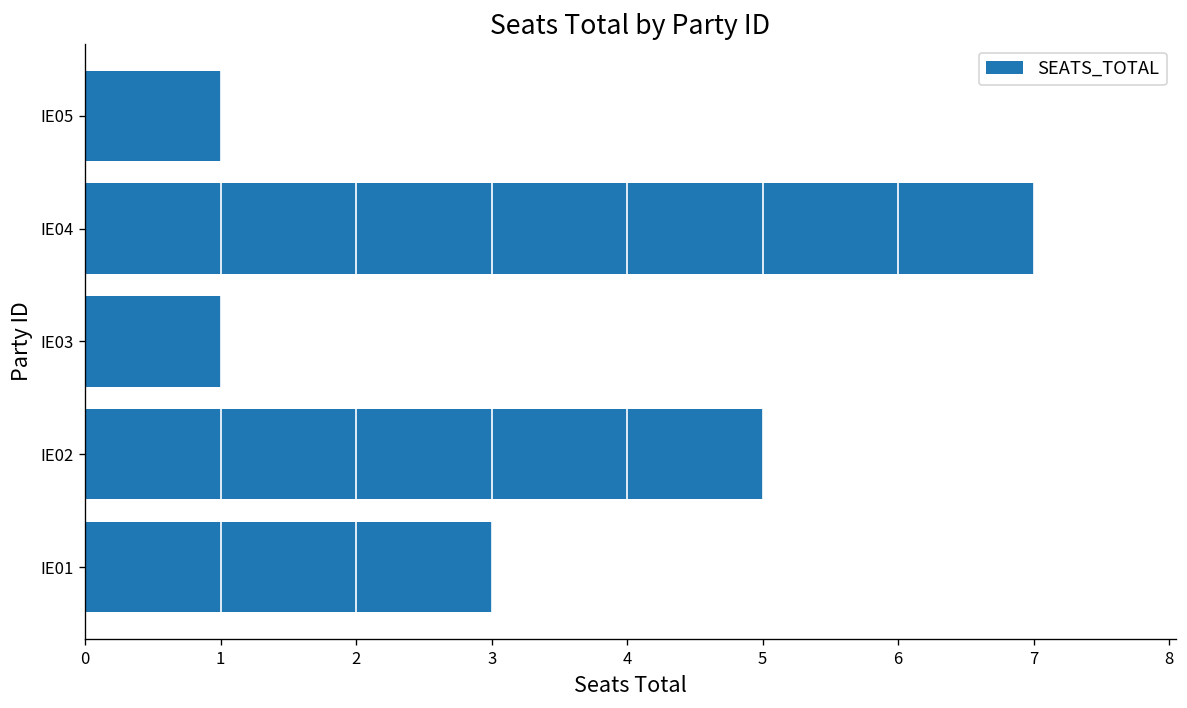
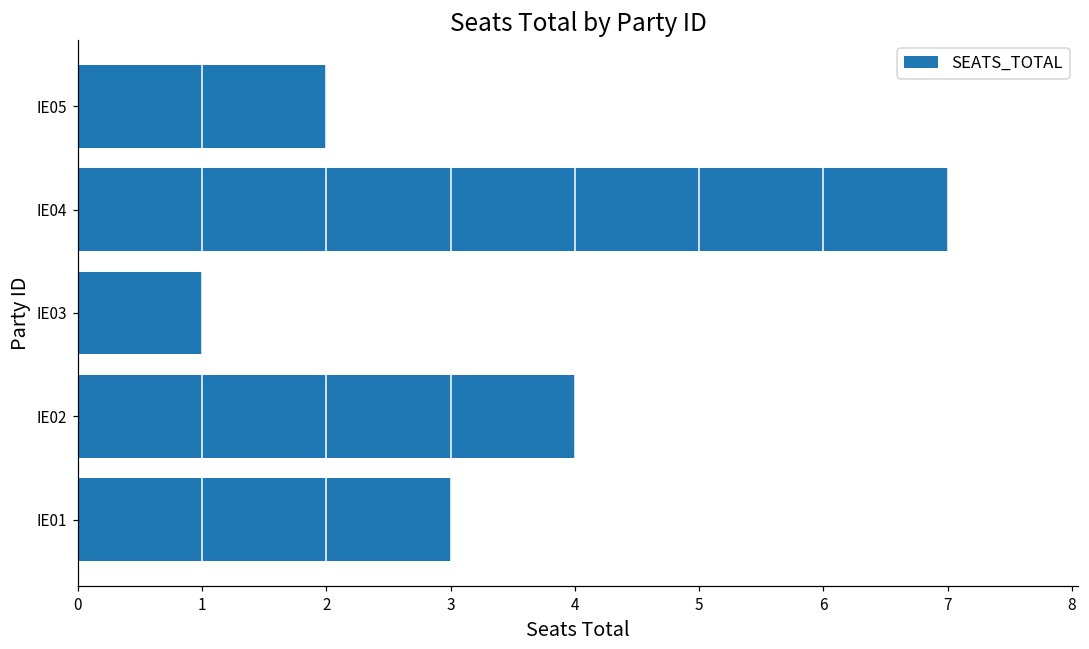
IE05: 1 -> 2
IE02: 5 -> 4
